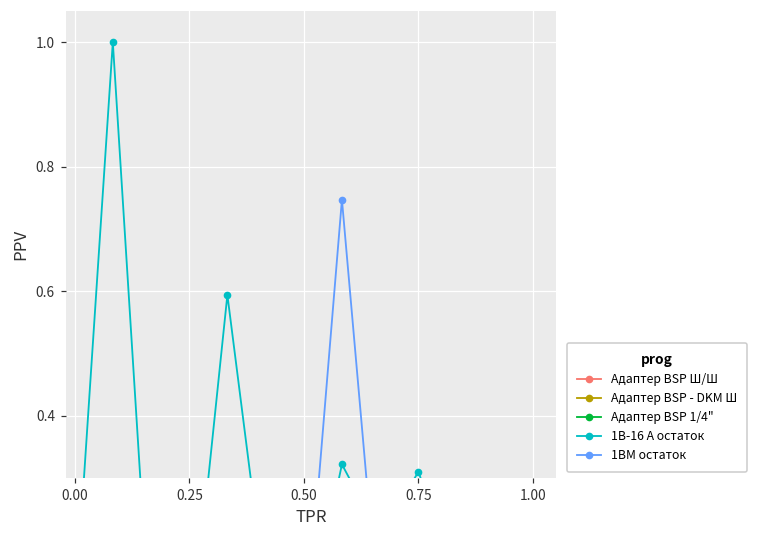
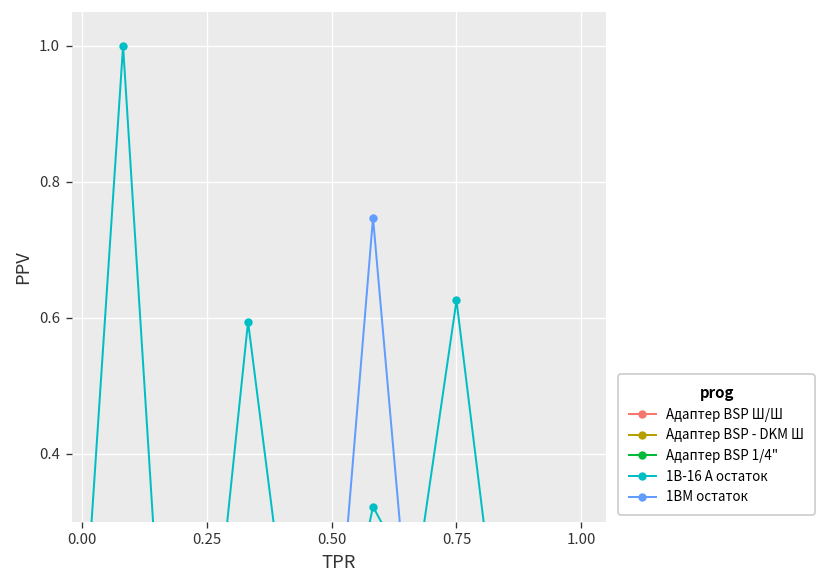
1B-16 A остаток, 0.75: 0.31 -> 0.63
